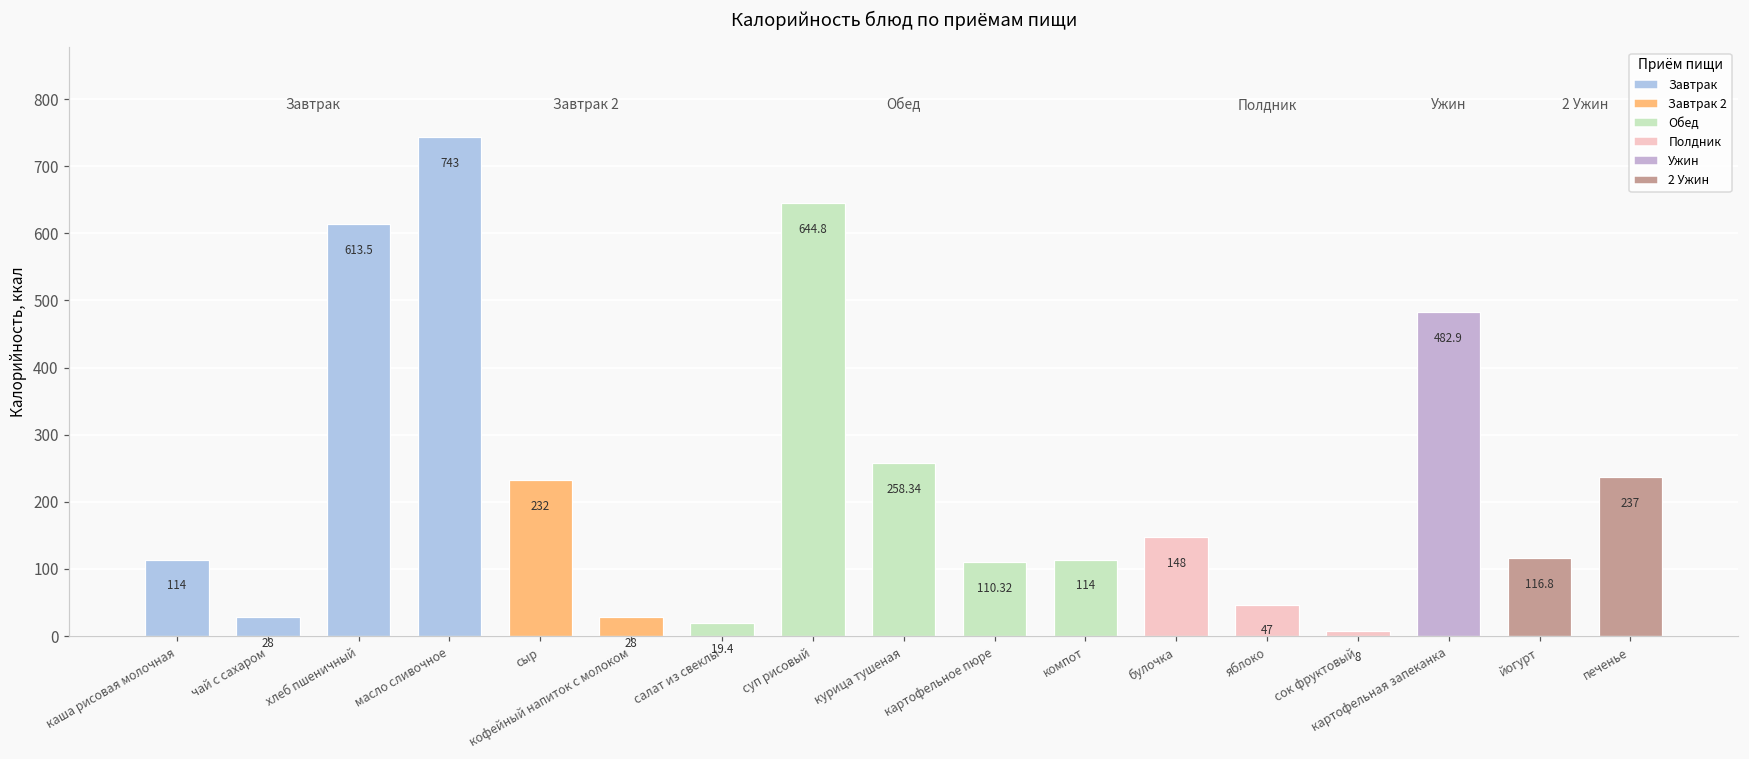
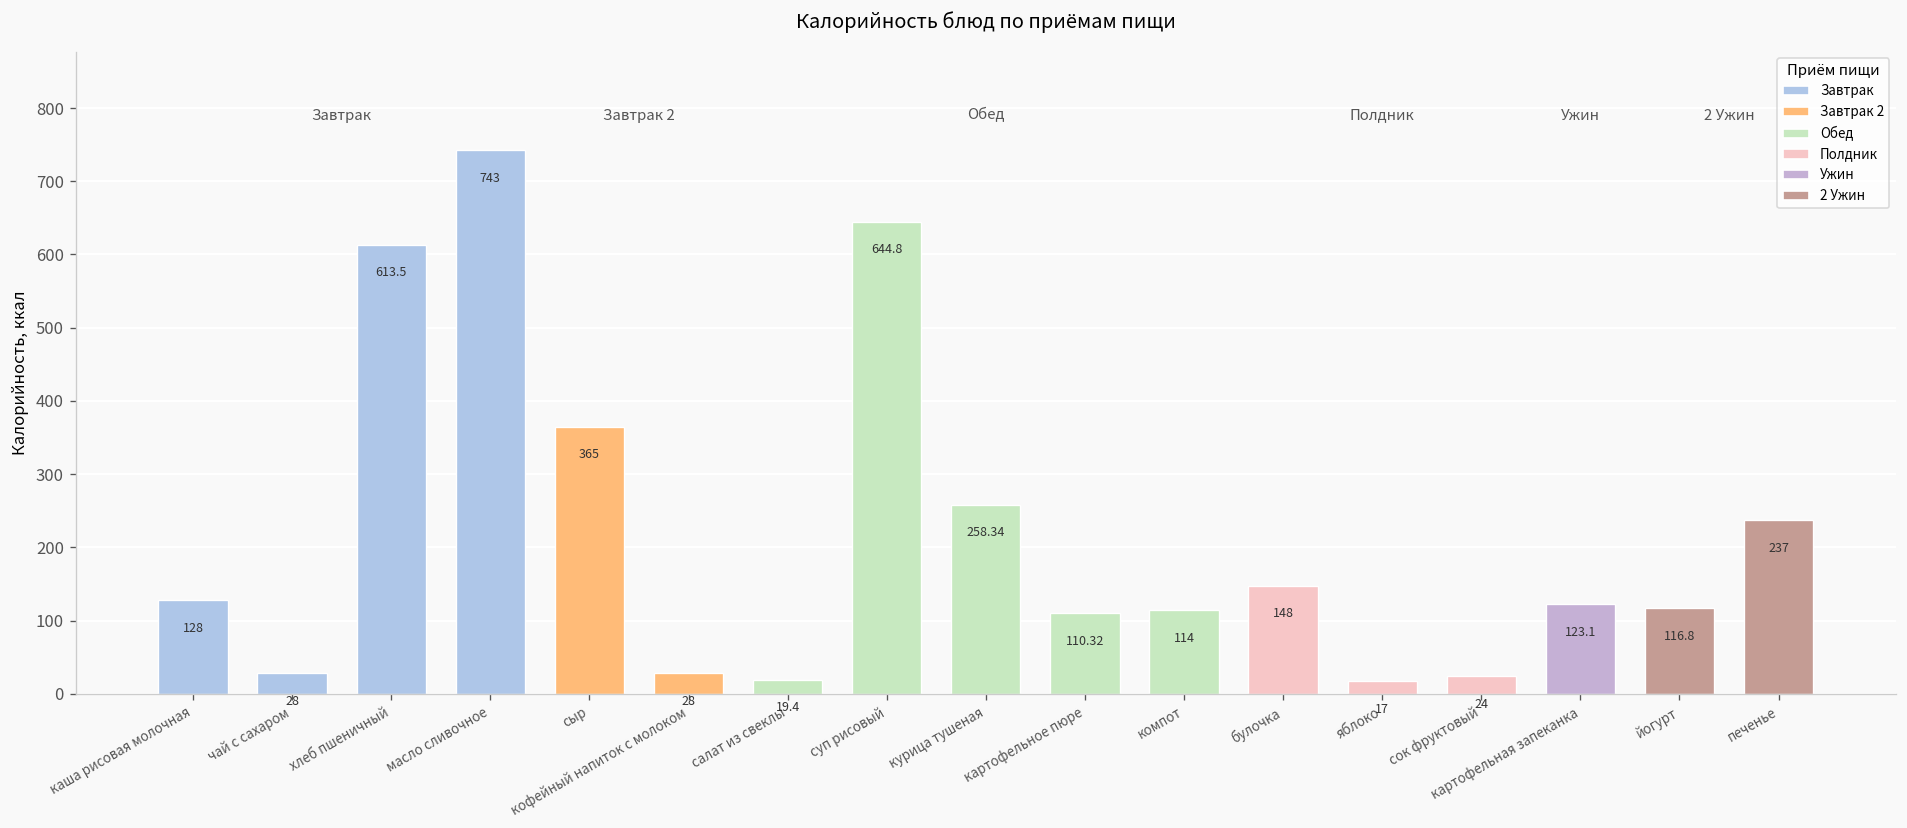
каша рисовая молочная: 114 -> 128
сыр: 232 -> 365
яблоко: 47 -> 17
сок фруктовый: 8 -> 24
картофельная запеканка: 482.9 -> 123.1
